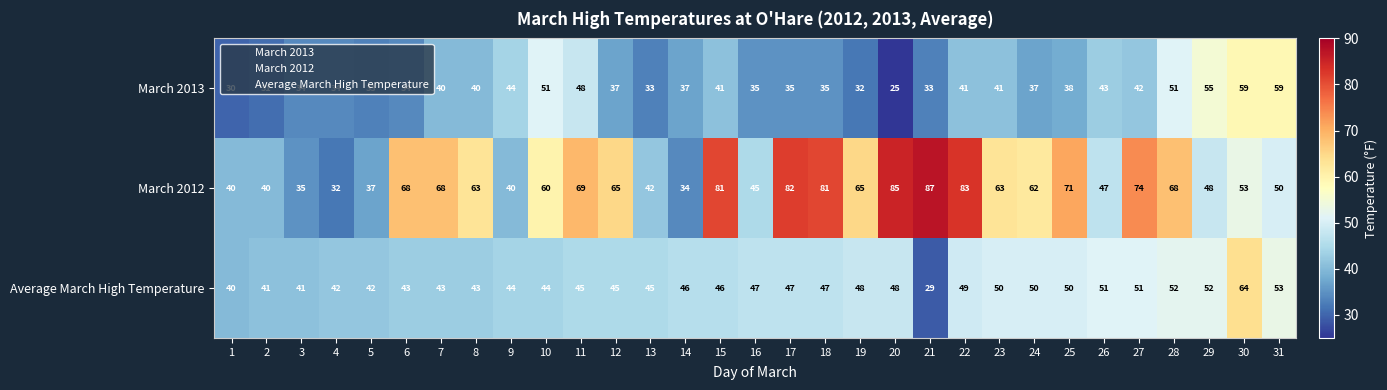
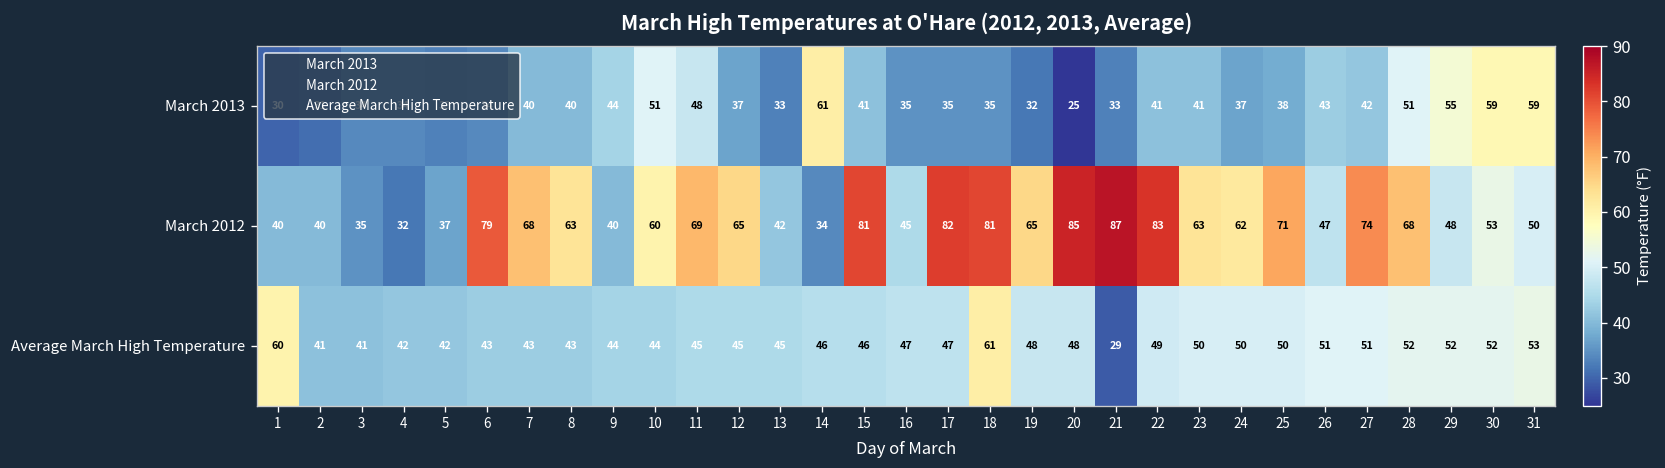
March 2013, 14: 37 -> 61
March 2012, 6: 68 -> 79
Average March High Temperature, 1: 40 -> 60
Average March High Temperature, 18: 47 -> 61
Average March High Temperature, 30: 64 -> 52
